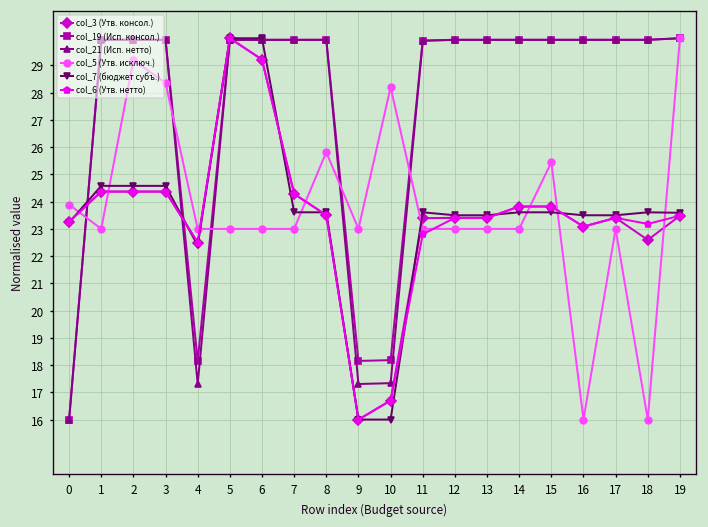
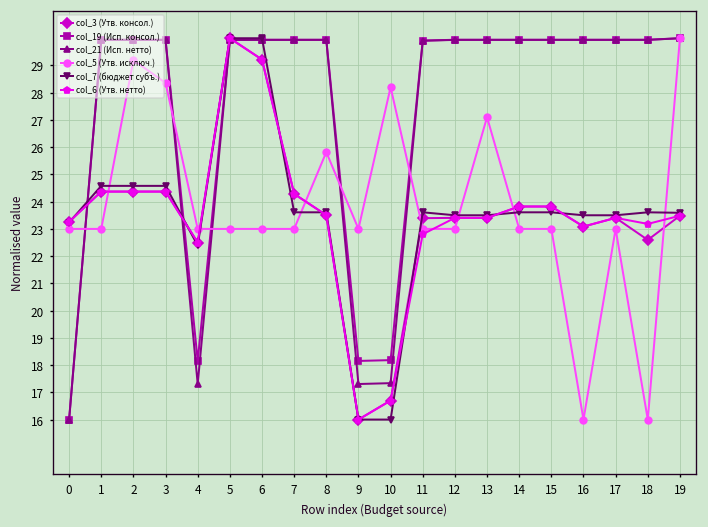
col_5 (Утв. исключ.), 0: 23.9 -> 23.0
col_5 (Утв. исключ.), 13: 23.0 -> 27.1
col_5 (Утв. исключ.), 15: 25.4 -> 23.0
